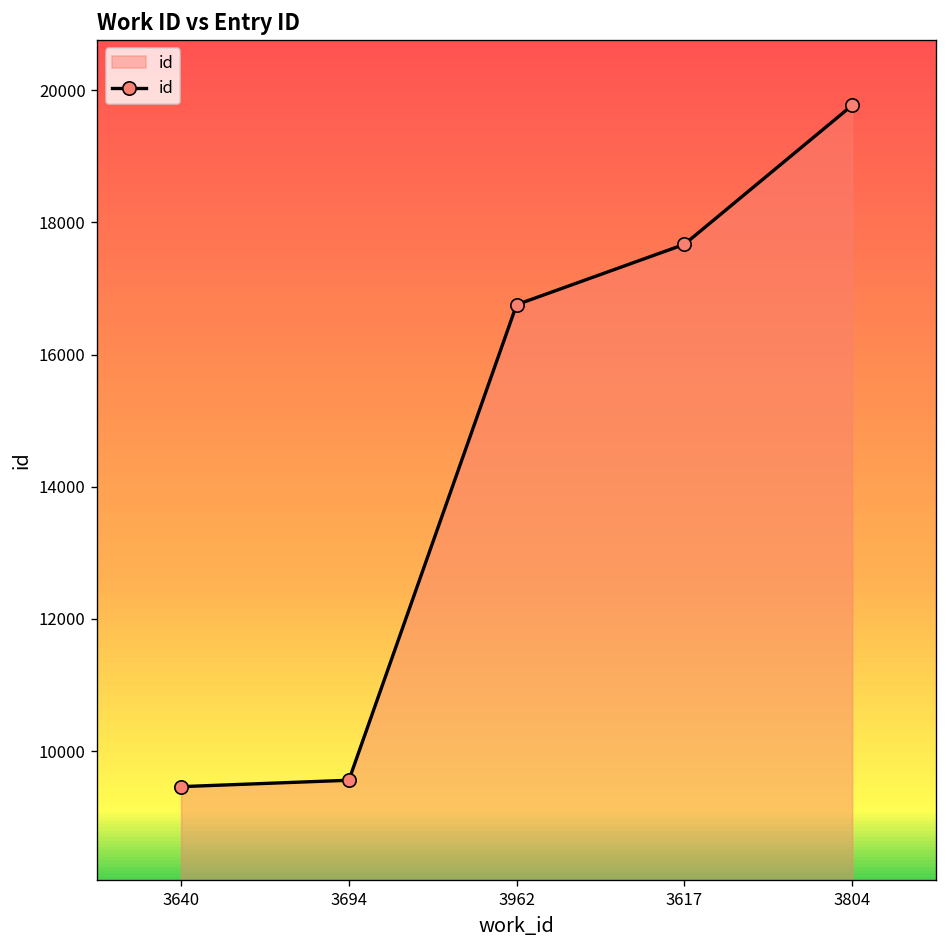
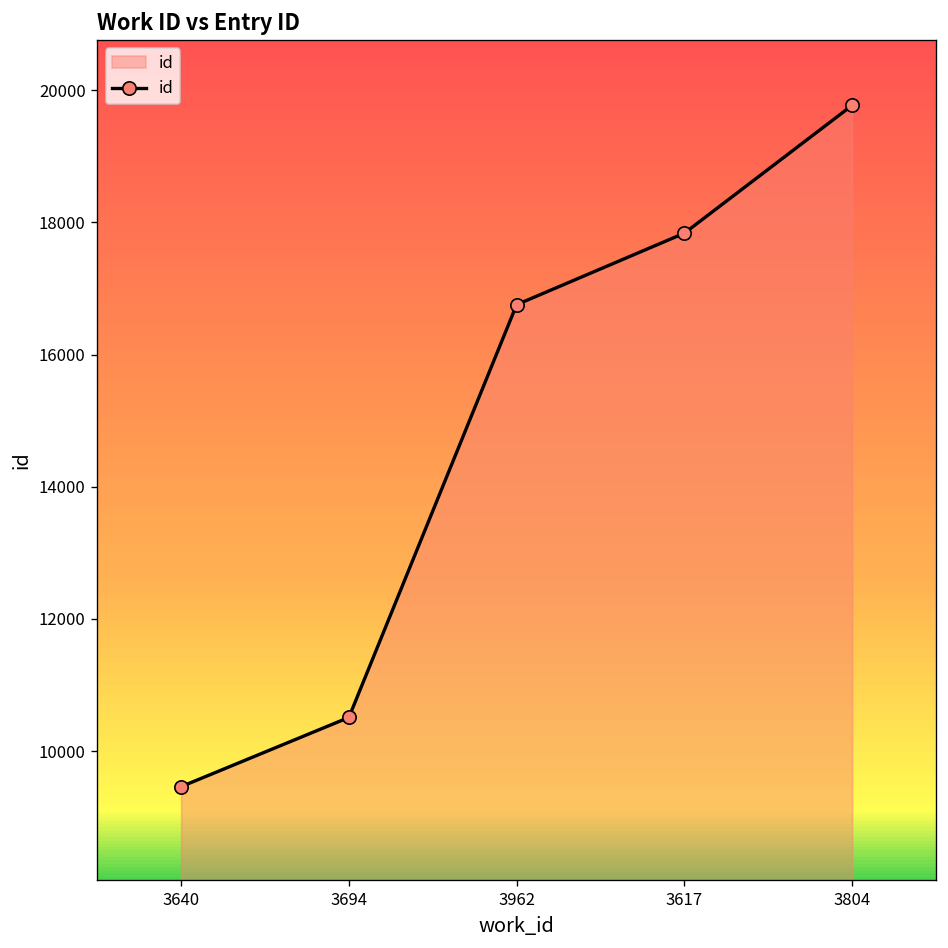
3694: 9600 -> 10500
3617: 17700 -> 17800
